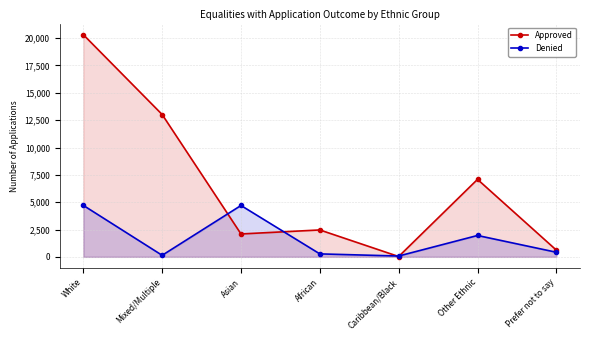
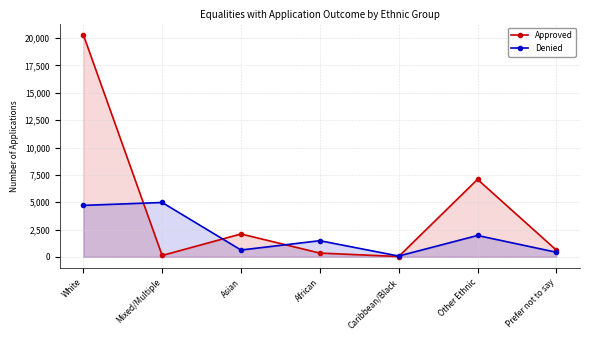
Approved, Mixed/Multiple: 13,000 -> 100
Denied, Mixed/Multiple: 100 -> 5,000
Denied, Asian: 4,700 -> 600
Approved, African: 2,500 -> 300
Denied, African: 300 -> 1,500
